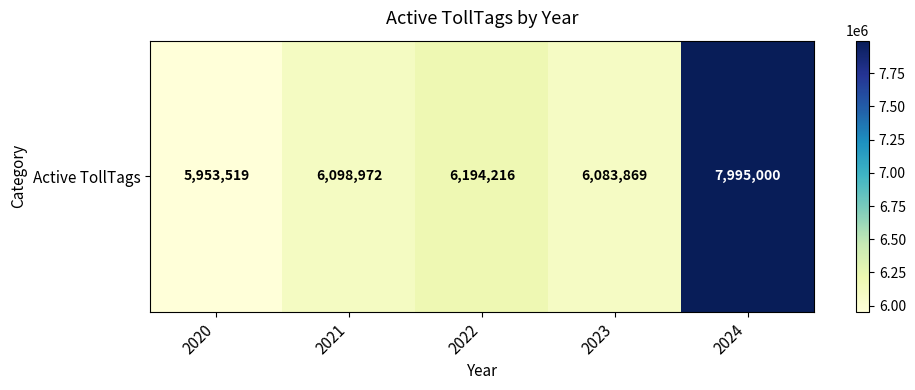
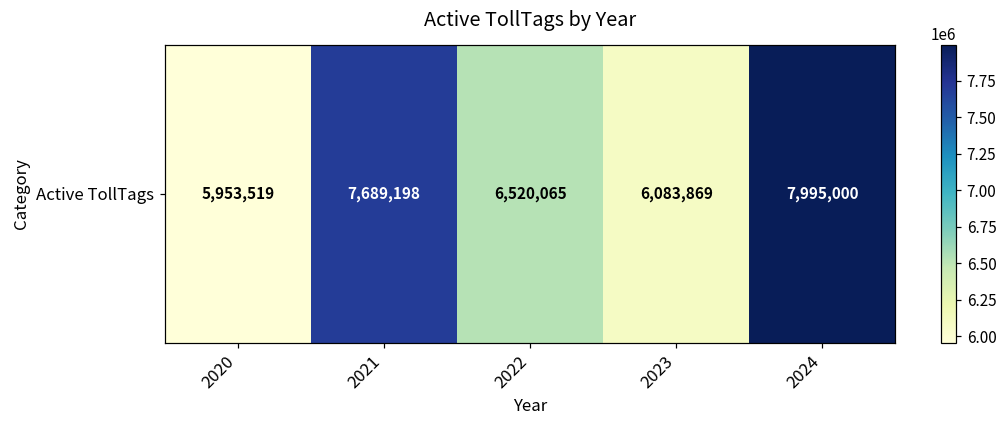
Active TollTags, 2021: 6,098,972 -> 7,689,198
Active TollTags, 2022: 6,194,216 -> 6,520,065
